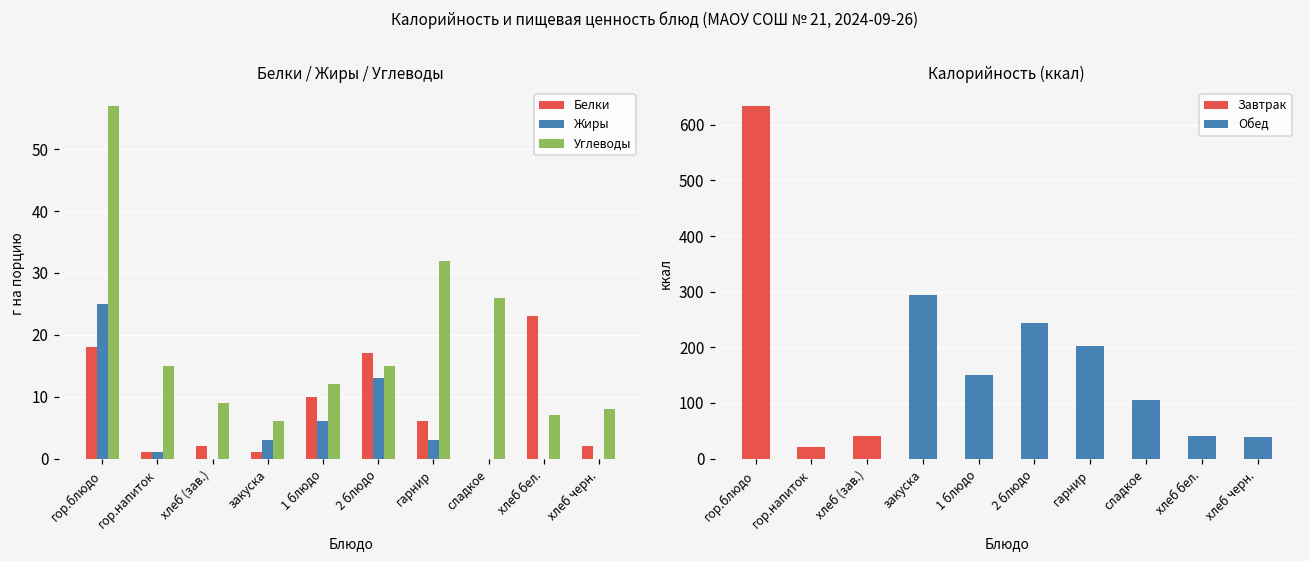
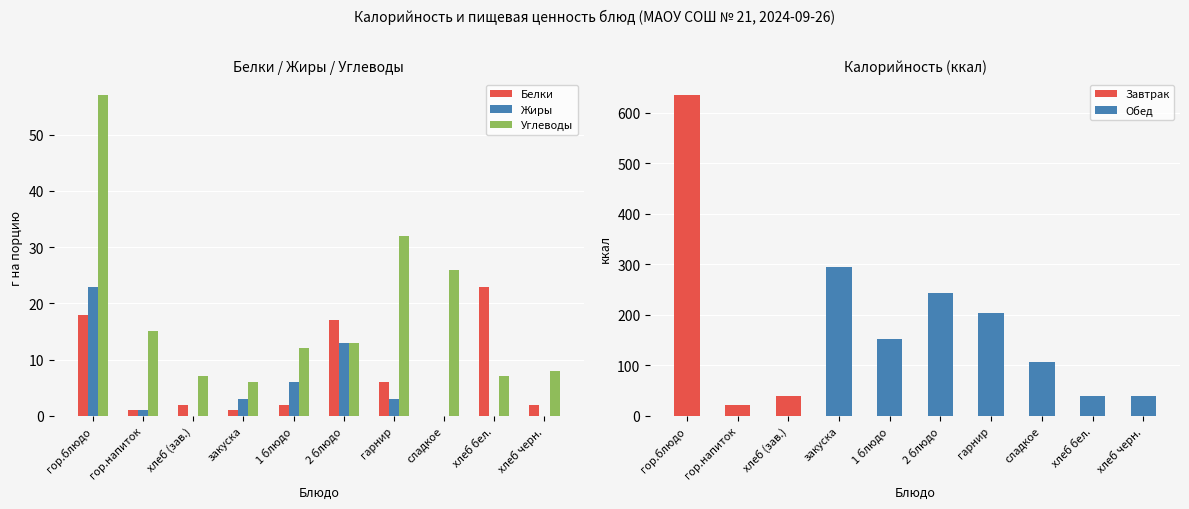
Белки / Жиры / Углеводы, Жиры, гор.блюдо: 25 -> 23
Белки / Жиры / Углеводы, Углеводы, хлеб (зав.): 9 -> 7
Белки / Жиры / Углеводы, Белки, 1 блюдо: 10 -> 2
Белки / Жиры / Углеводы, Углеводы, 2 блюдо: 15 -> 13
